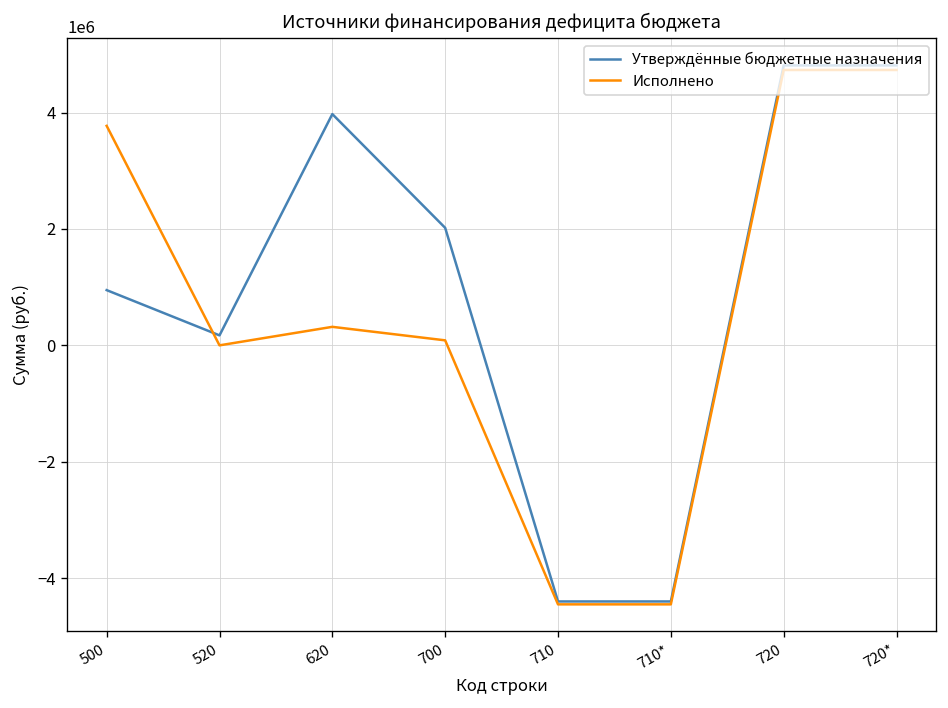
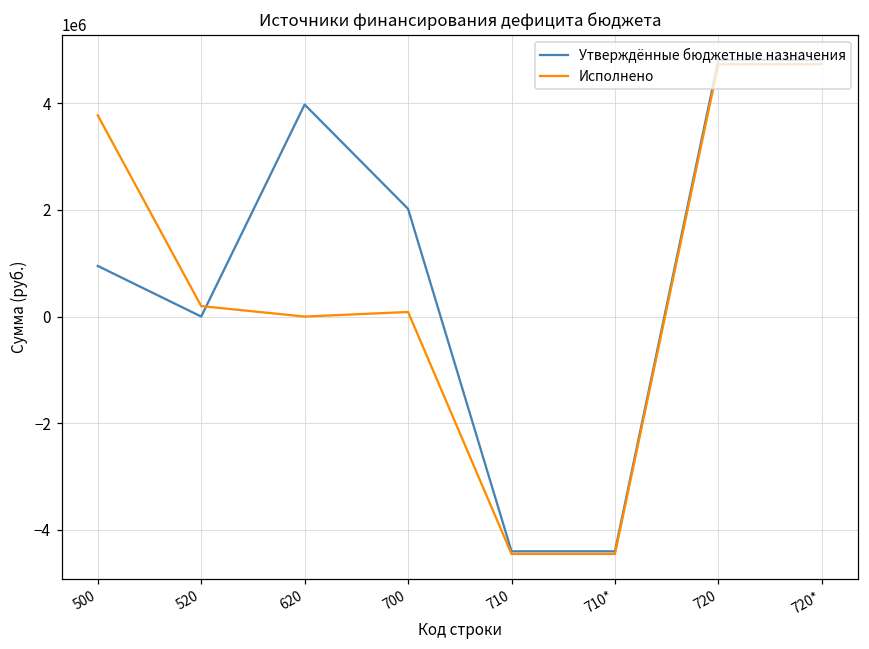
Утверждённые бюджетные назначения, 520: 200000 -> 0
Исполнено, 520: 0 -> 200000
Исполнено, 620: 300000 -> 0
